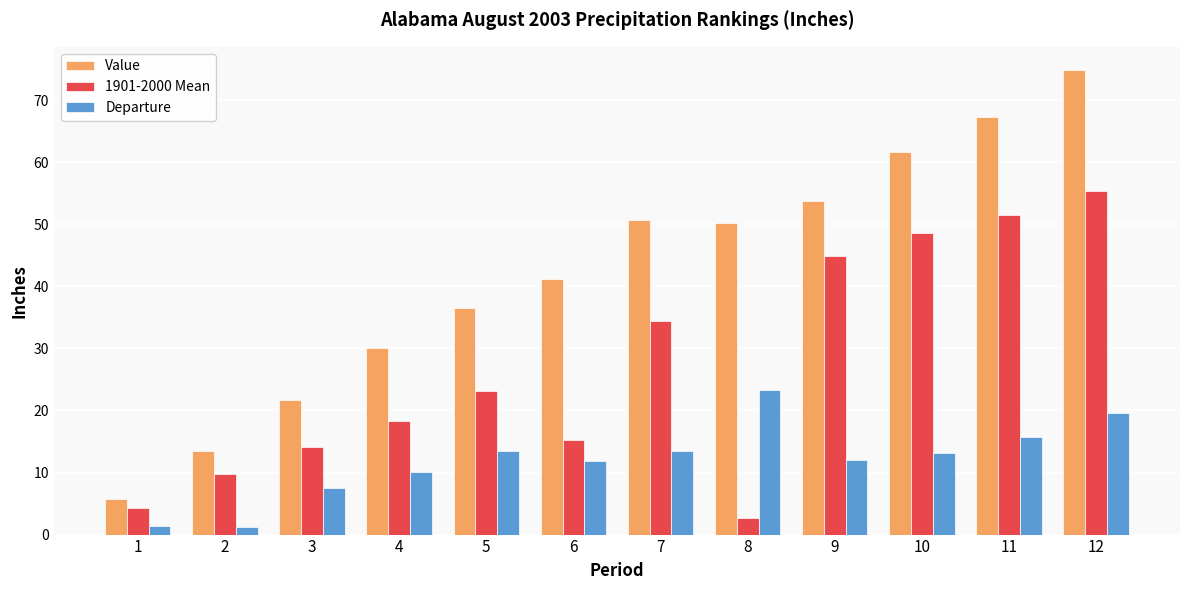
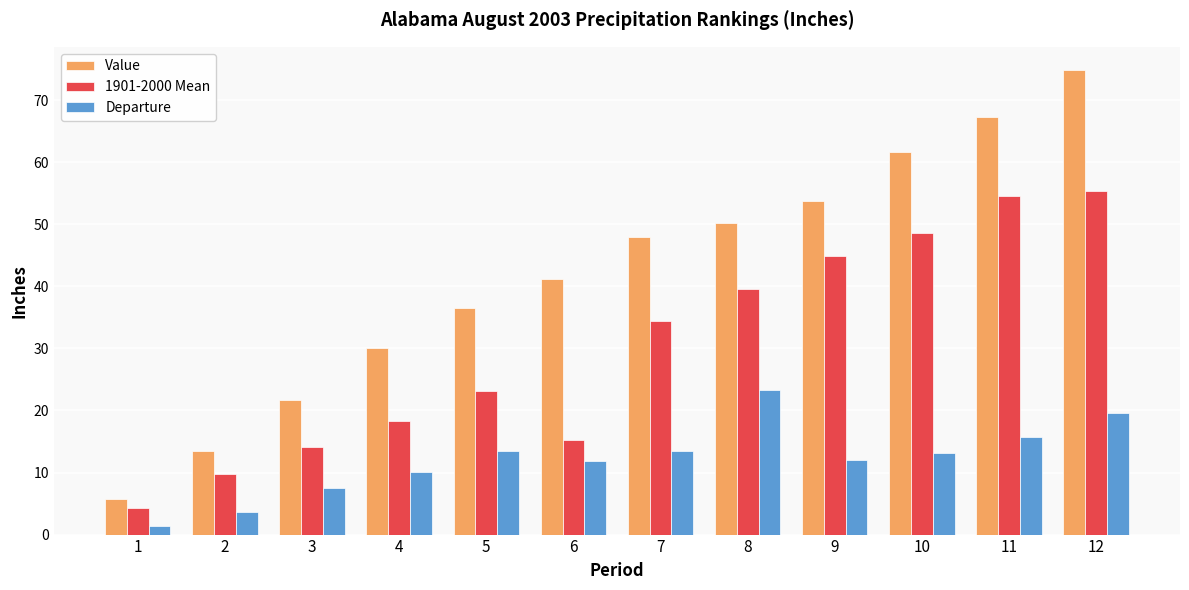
Departure, 2: 1 -> 4
Value, 7: 51 -> 48
1901-2000 Mean, 8: 3 -> 40
1901-2000 Mean, 11: 51 -> 55
